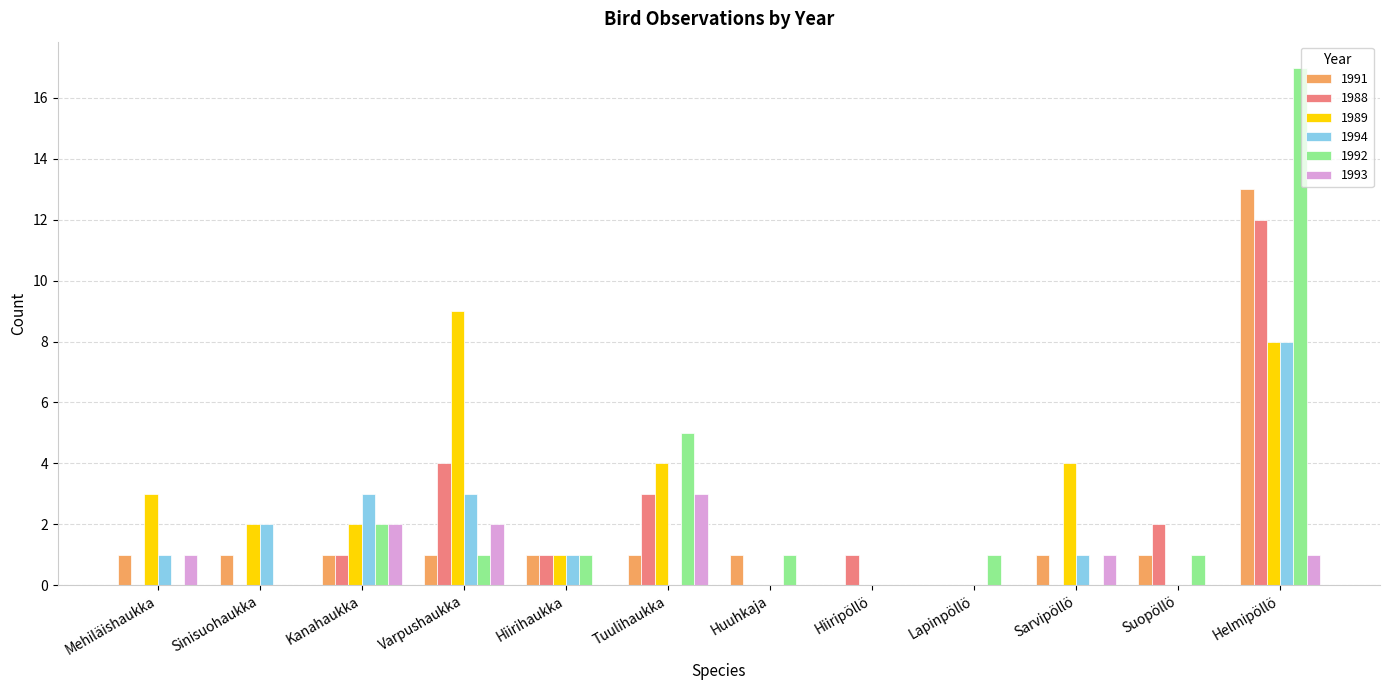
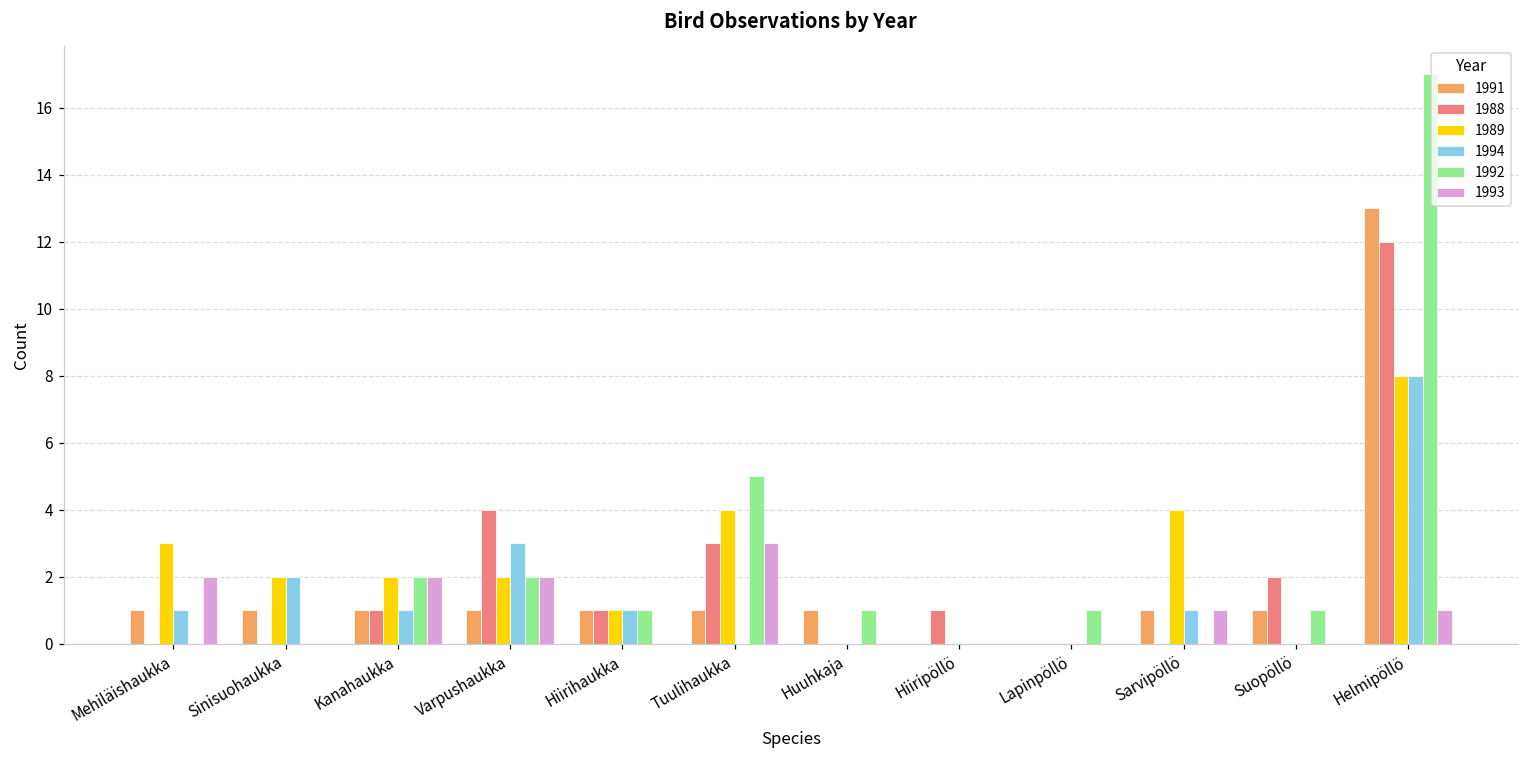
1993, Mehiläishaukka: 1 -> 2
1994, Kanahaukka: 3 -> 1
1989, Varpushaukka: 9 -> 2
1992, Varpushaukka: 1 -> 2
